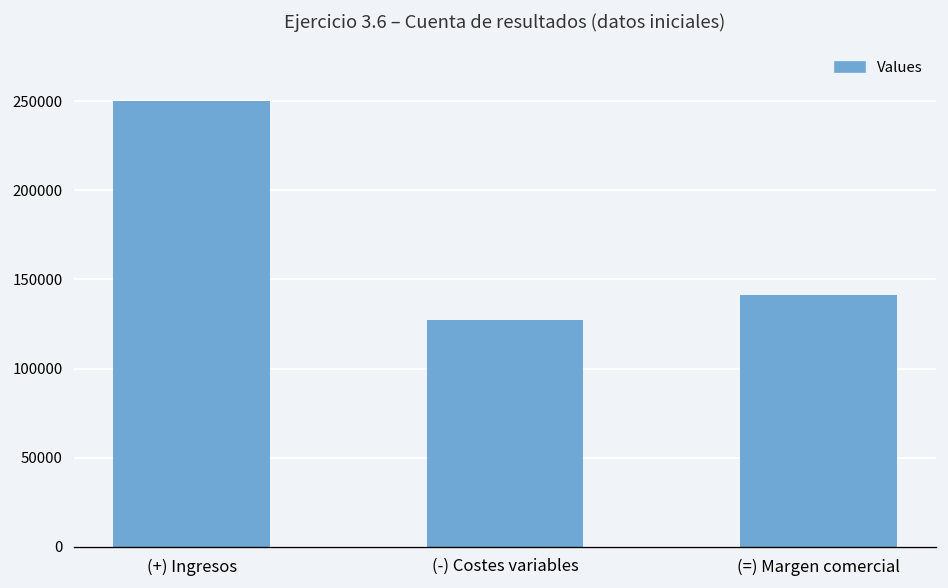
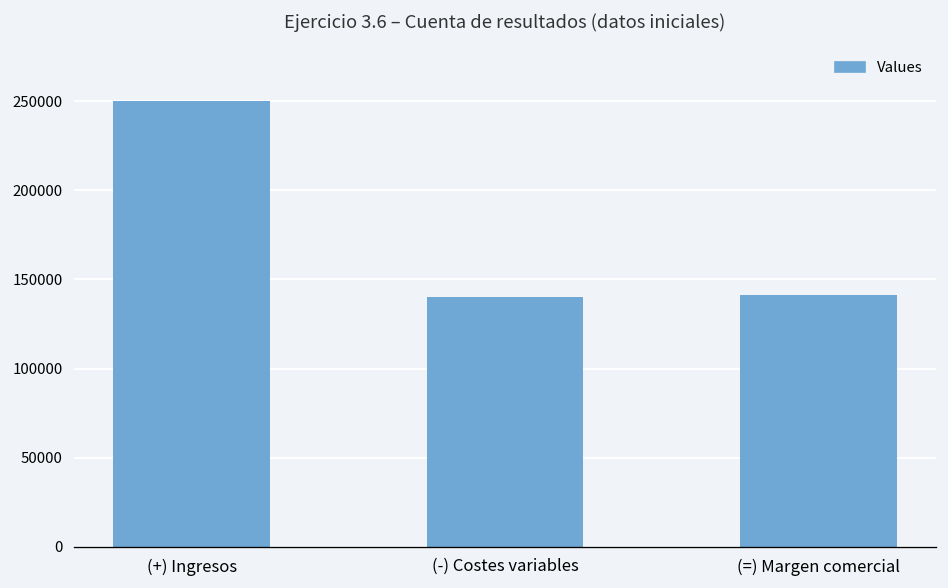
(-) Costes variables: 127000 -> 140000
